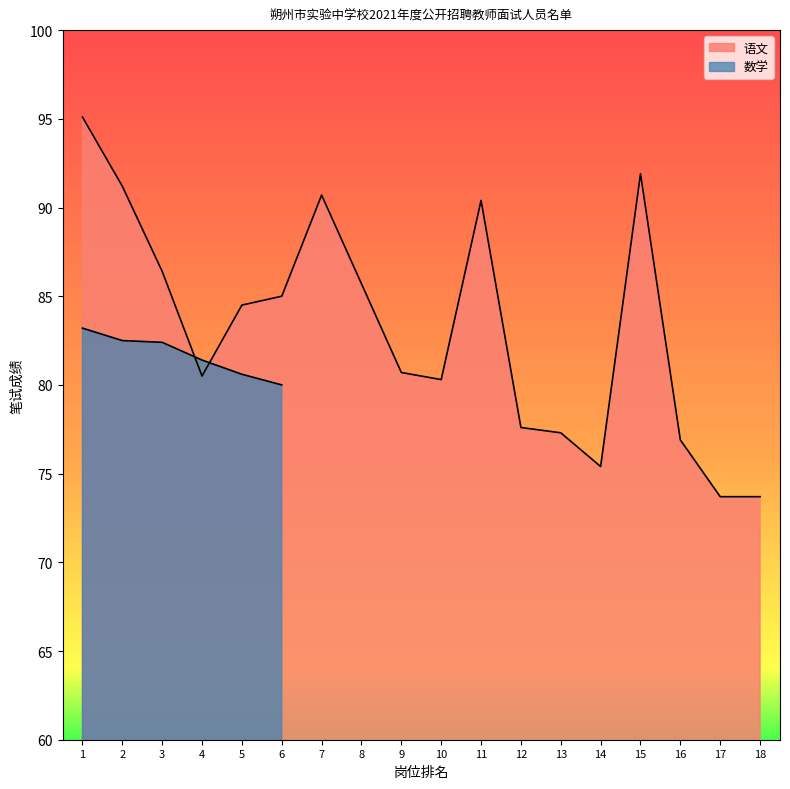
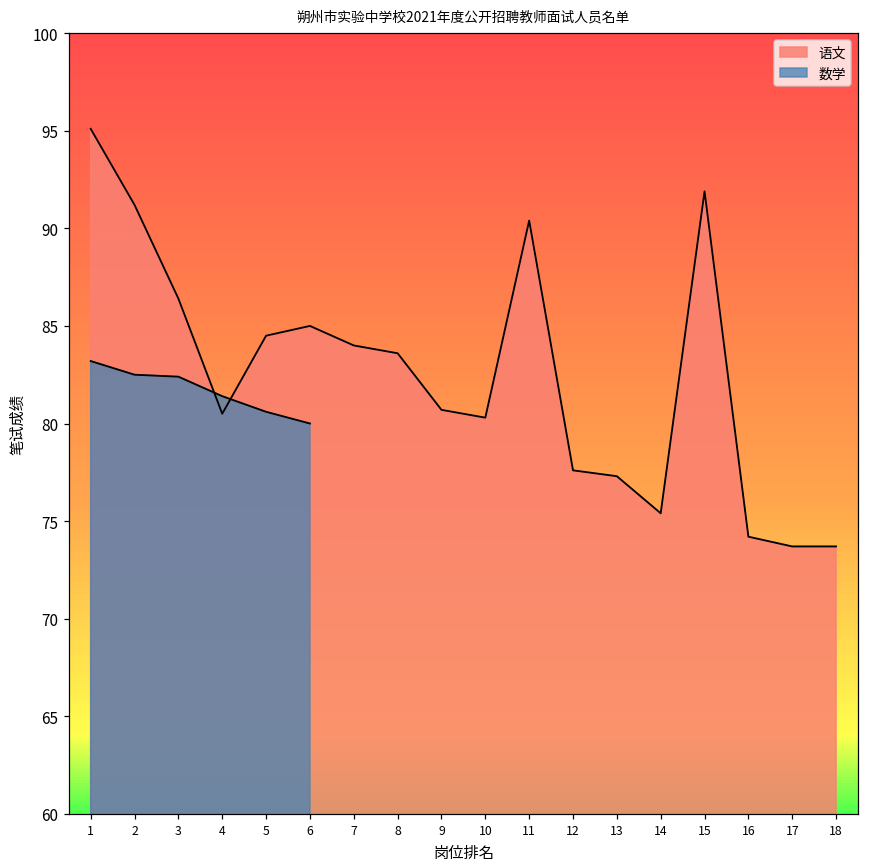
语文, 7: 90.7 -> 84.0
语文, 8: 85.7 -> 83.6
语文, 16: 76.9 -> 74.2
